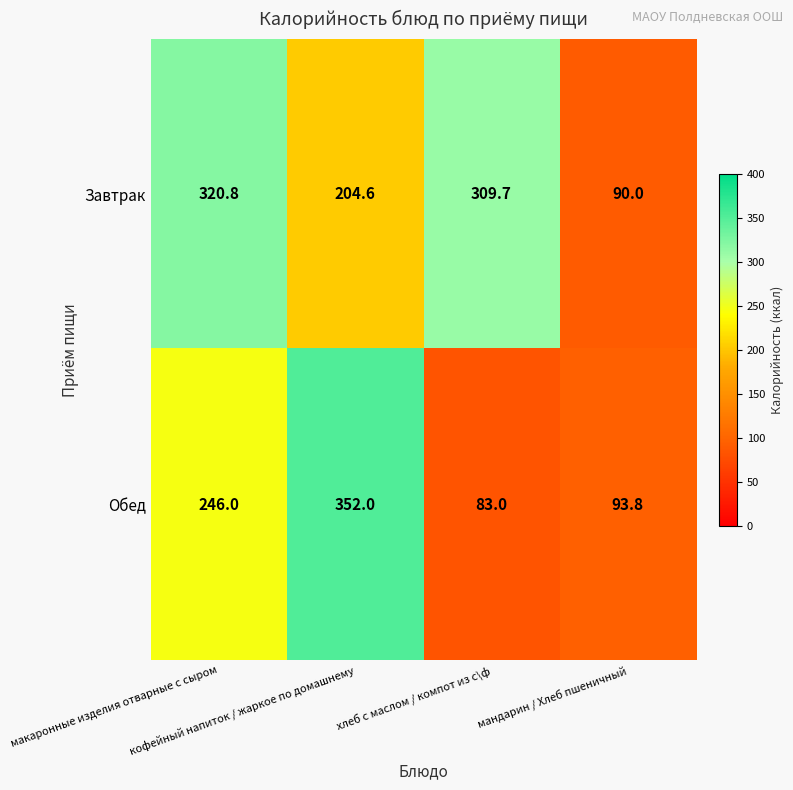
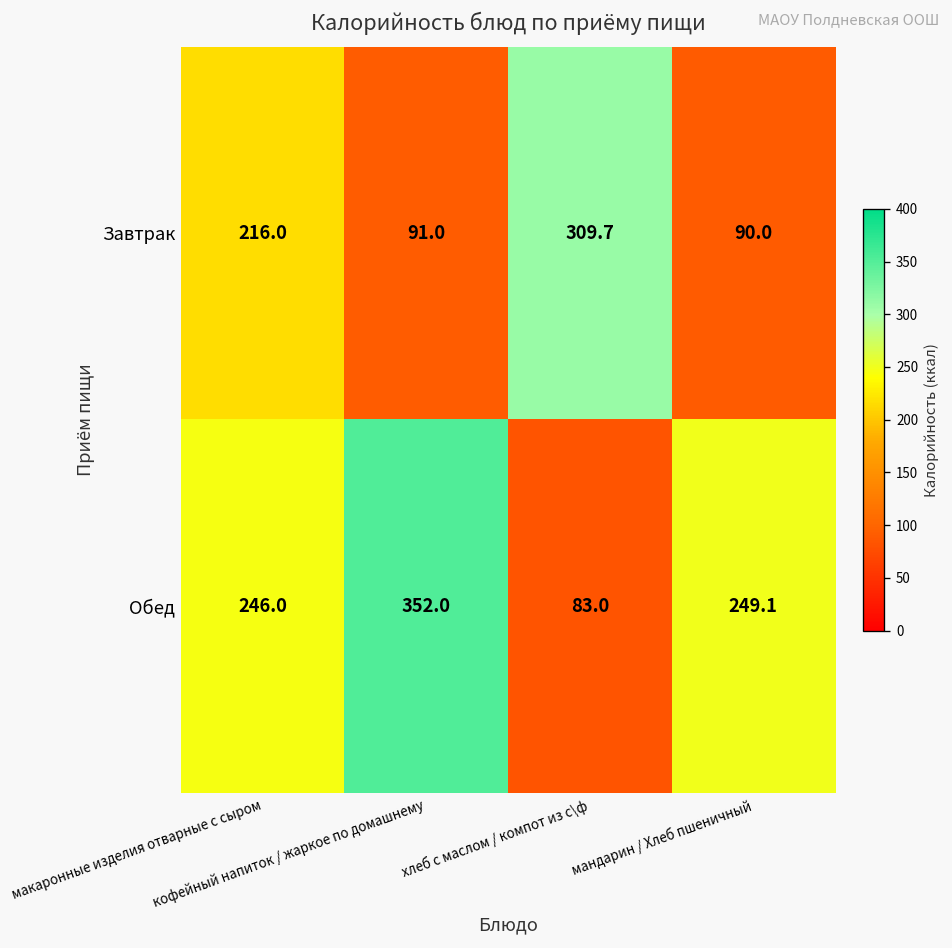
Завтрак, макаронные изделия отварные с сыром: 320.8 -> 216.0
Завтрак, кофейный напиток / жаркое по домашнему: 204.6 -> 91.0
Обед, мандарин / Хлеб пшеничный: 93.8 -> 249.1
